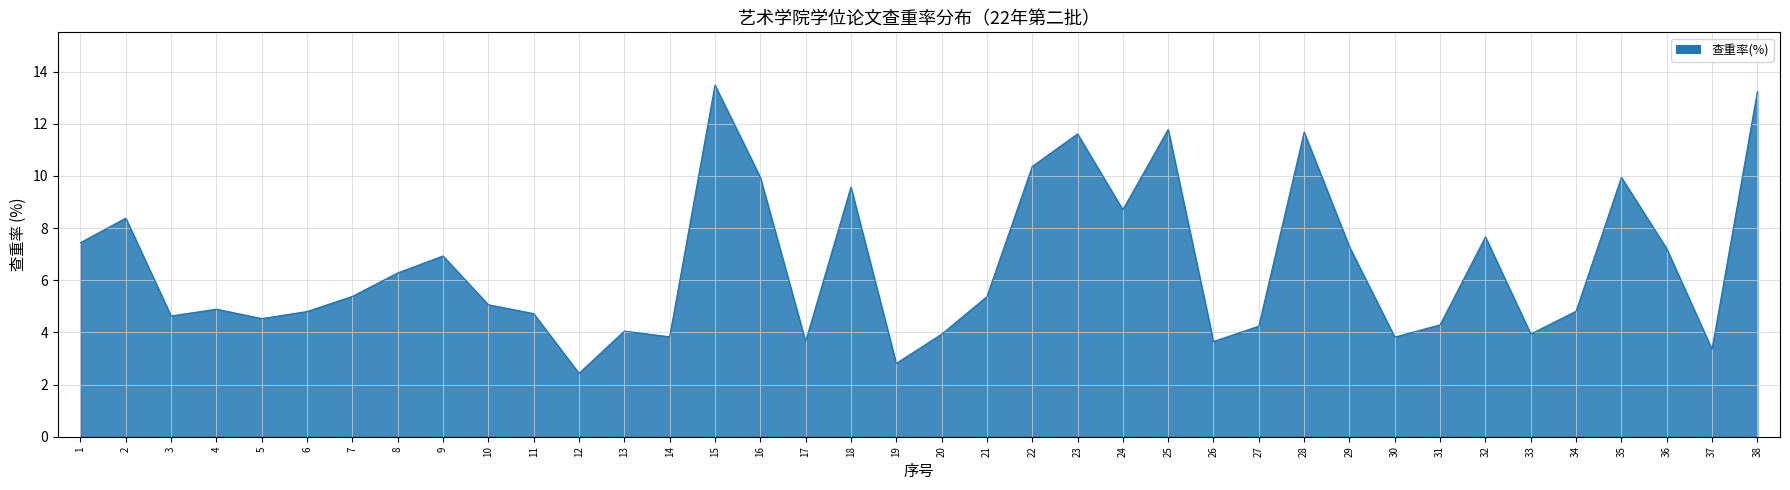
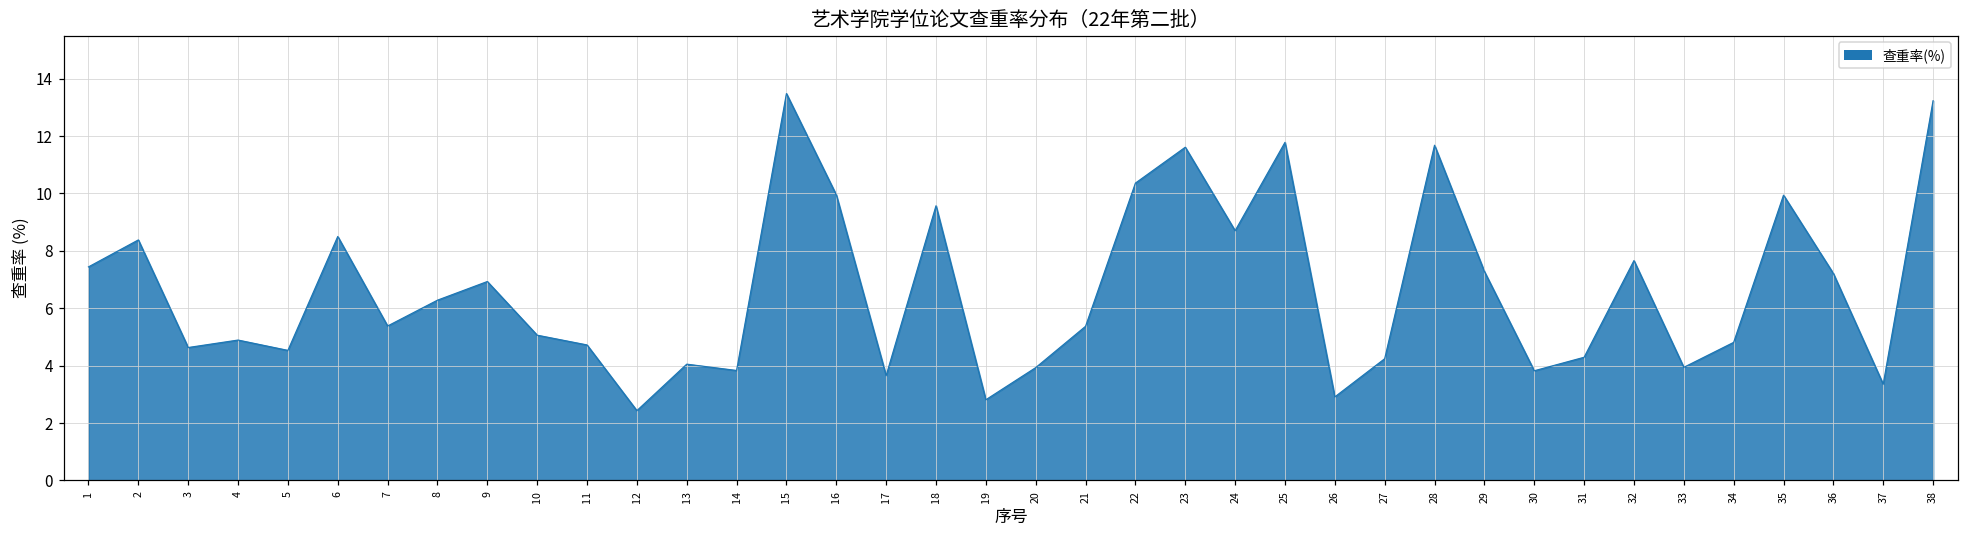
6: 4.8 -> 8.5
26: 3.7 -> 2.9
